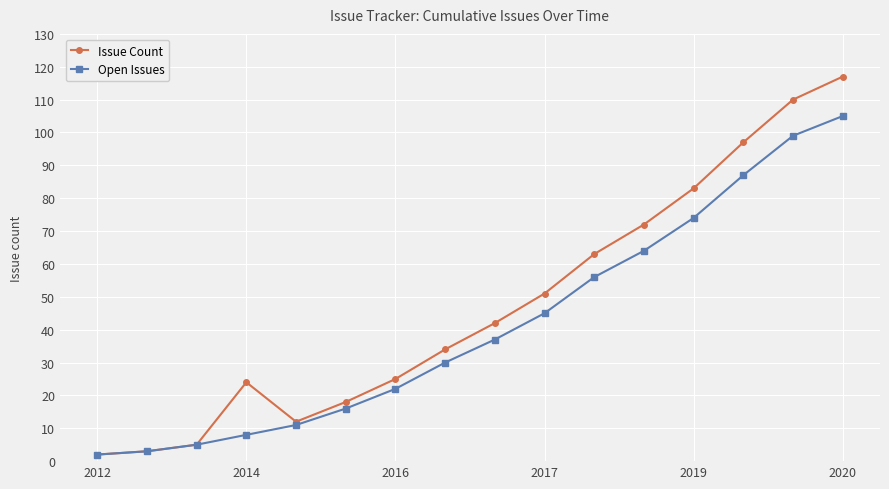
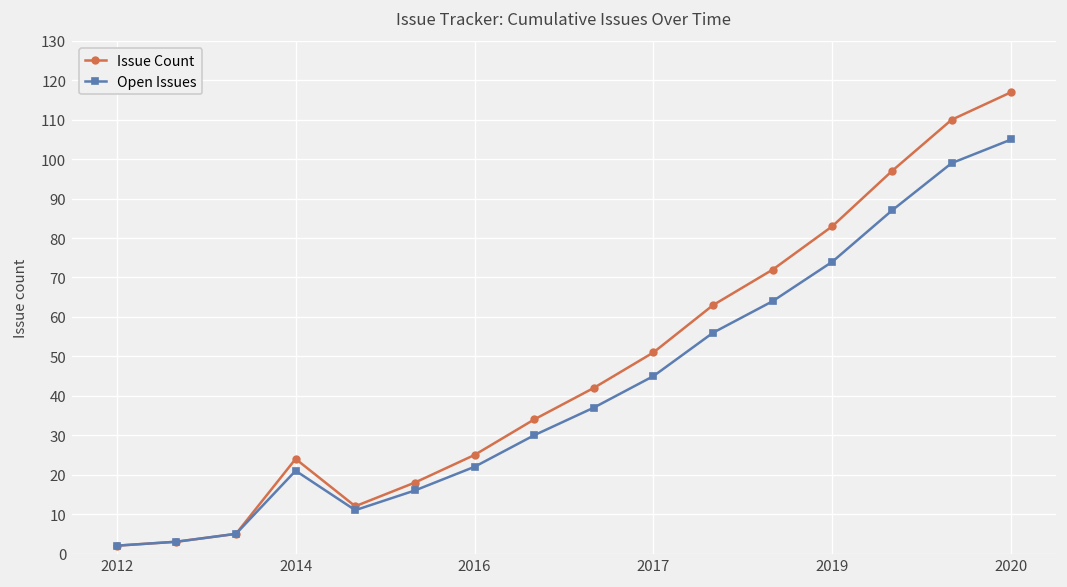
Open Issues, 2014: 8 -> 21
